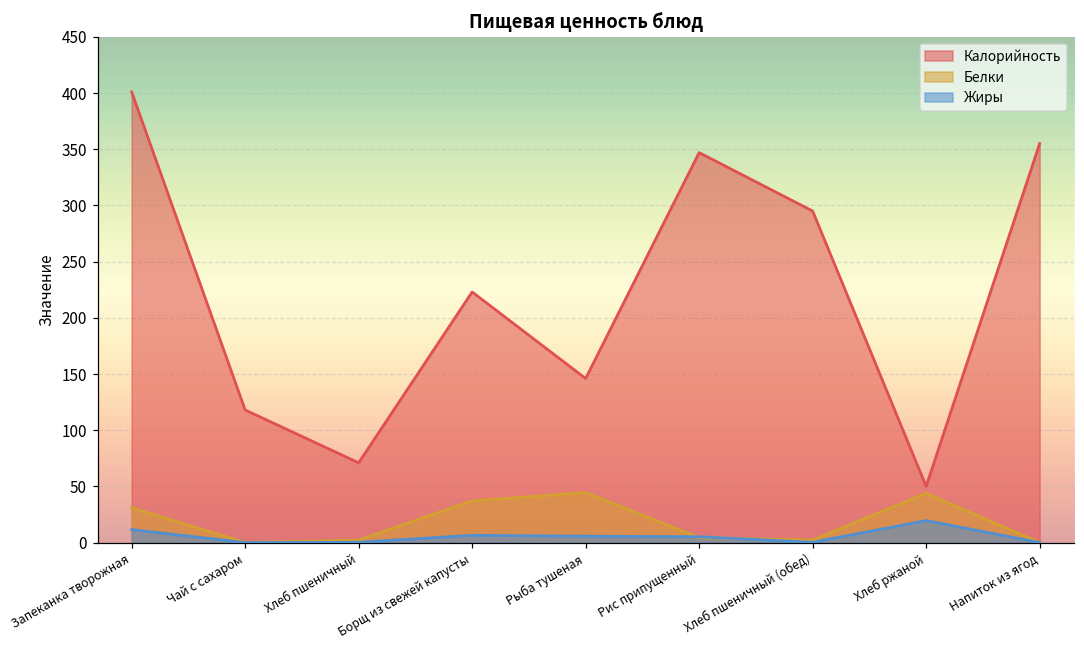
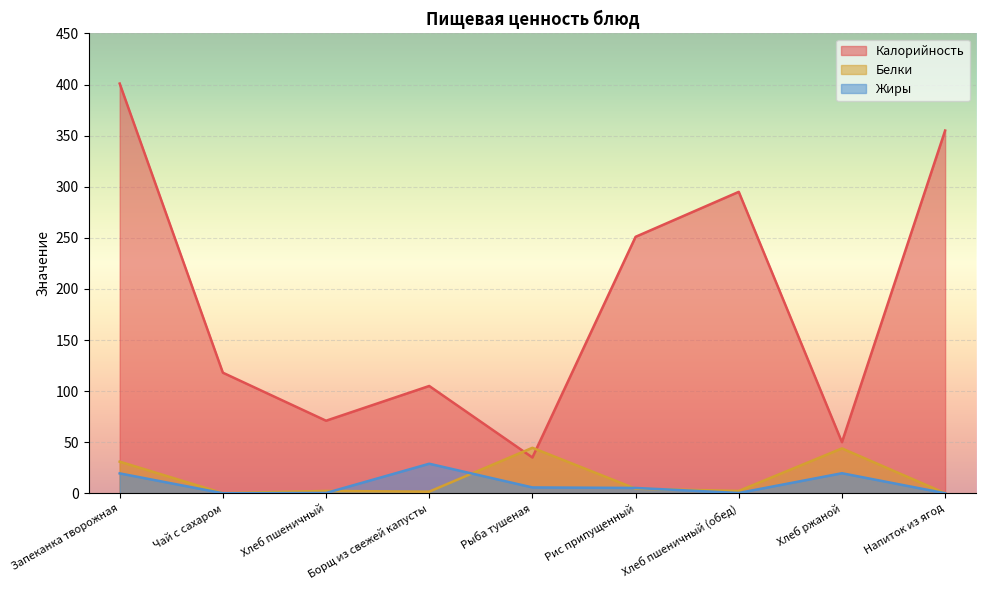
Жиры, Запеканка творожная: 12 -> 19
Калорийность, Борщ из свежей капусты: 223 -> 105
Белки, Борщ из свежей капусты: 37 -> 2
Жиры, Борщ из свежей капусты: 6 -> 29
Калорийность, Рыба тушеная: 146 -> 35
Калорийность, Рис припущенный: 347 -> 251
